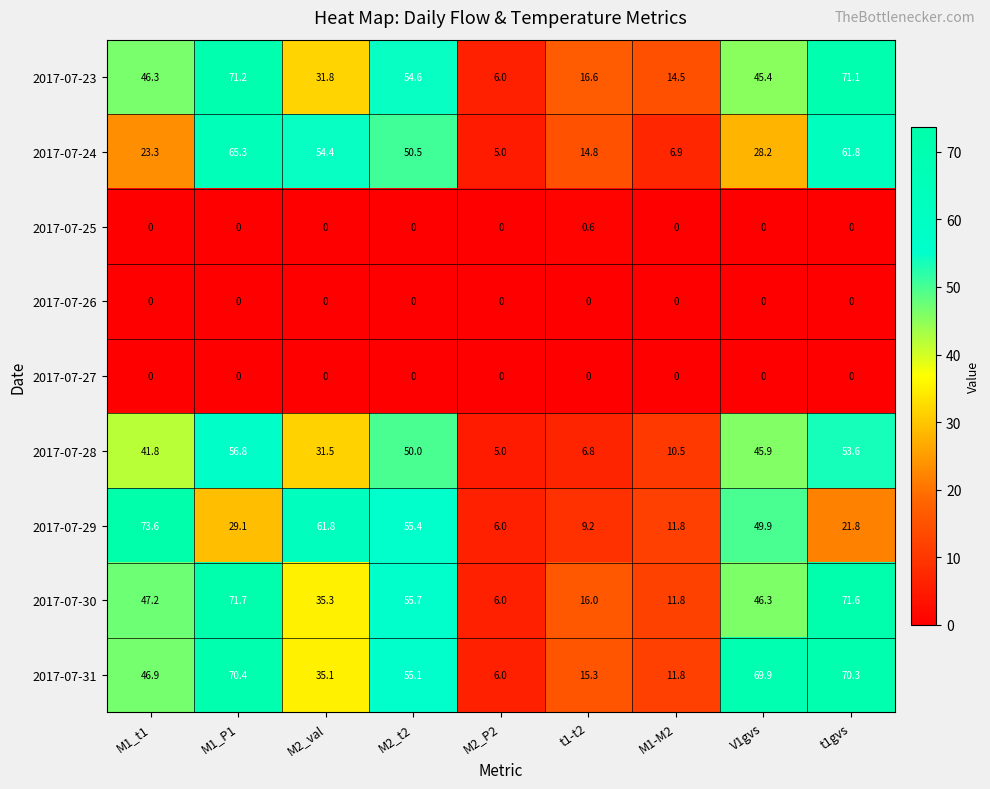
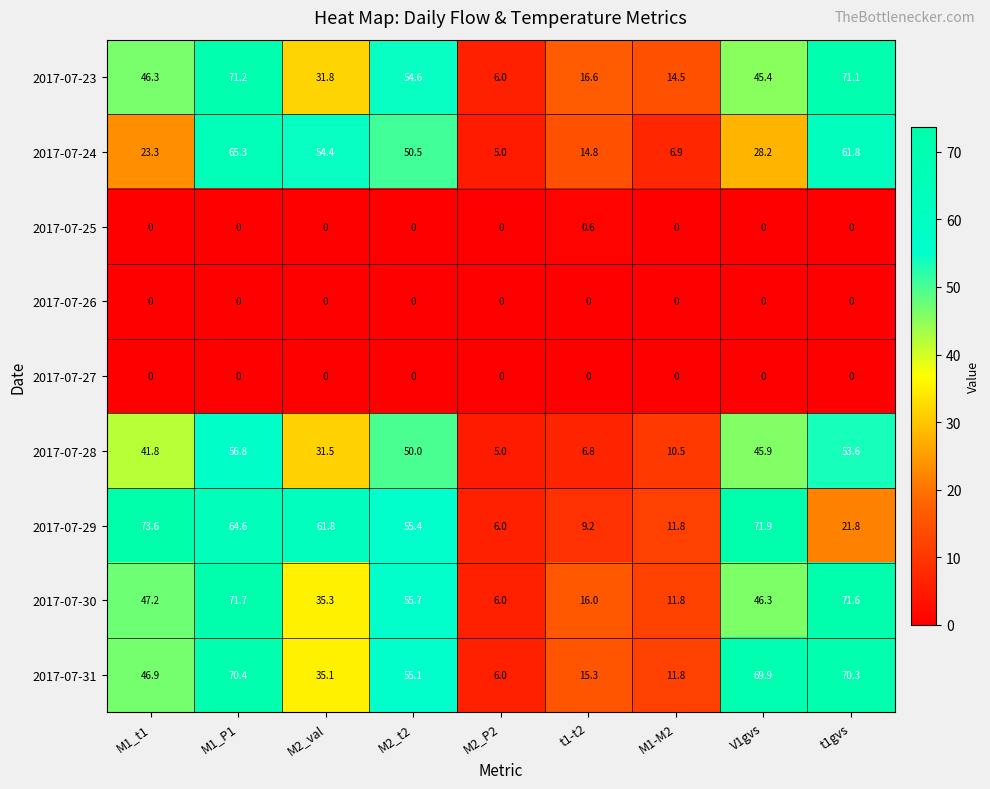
2017-07-29, M1_P1: 29.1 -> 64.6
2017-07-29, V1gvs: 49.9 -> 71.9
